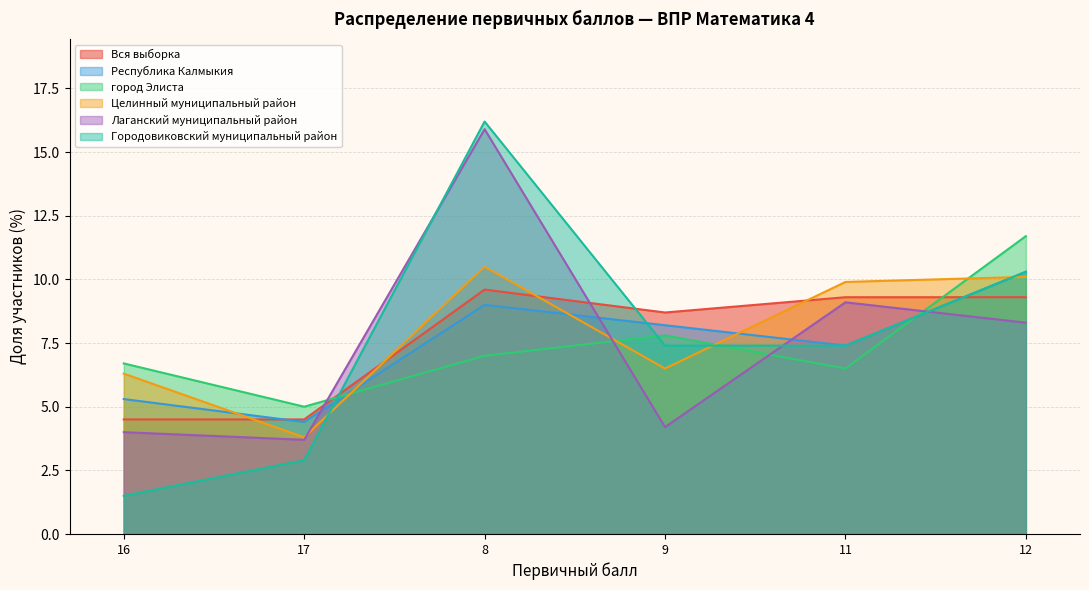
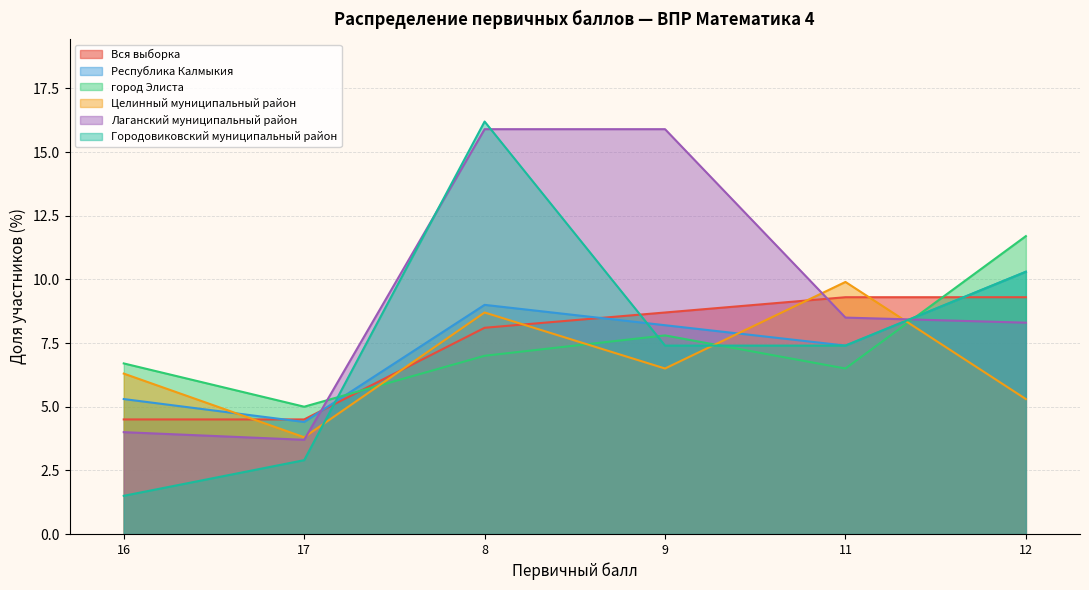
Вся выборка, 8: 9.6 -> 8.1
Целинный муниципальный район, 8: 10.5 -> 8.7
Лаганский муниципальный район, 9: 4.2 -> 15.9
Лаганский муниципальный район, 11: 9.1 -> 8.5
Целинный муниципальный район, 12: 10.1 -> 5.3
